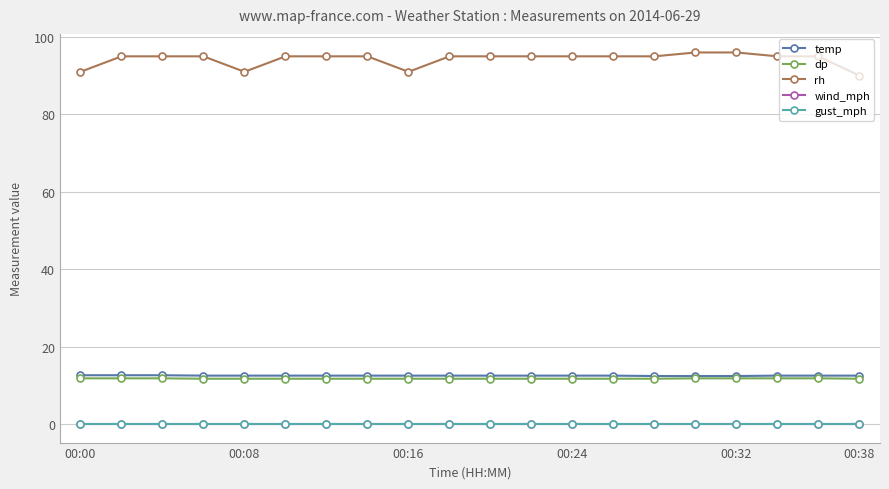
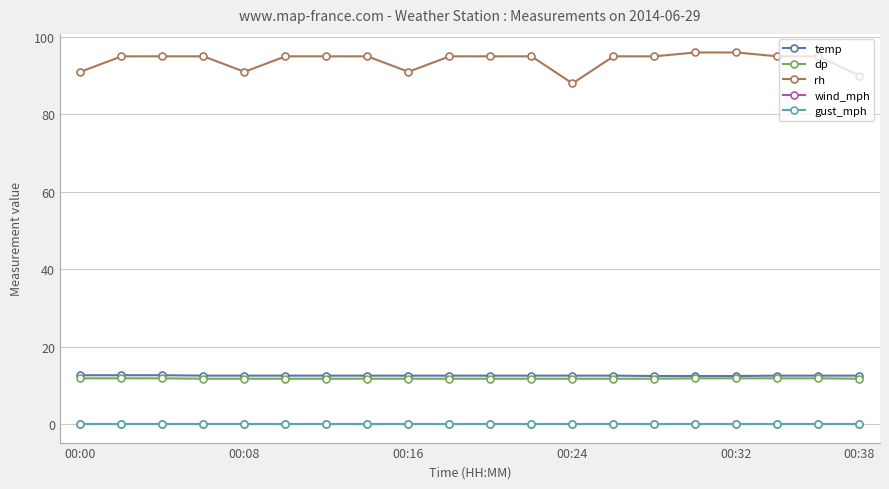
rh, 00:24: 95 -> 88
